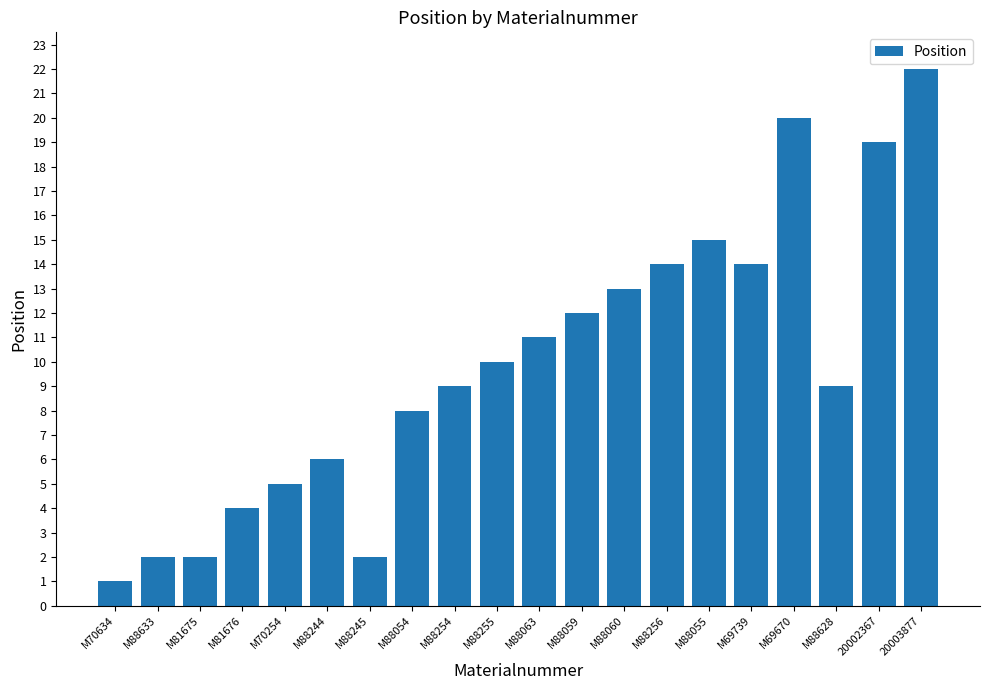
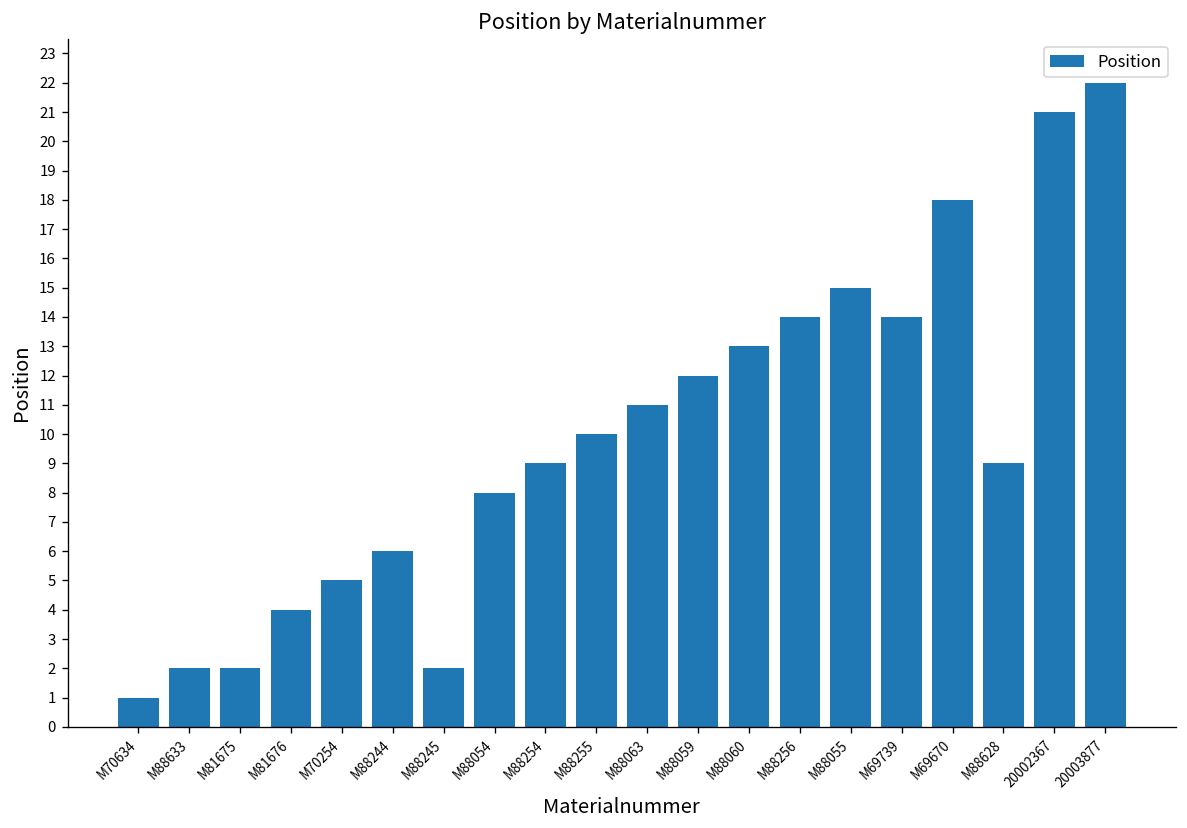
M69670: 20 -> 18
20002367: 19 -> 21
